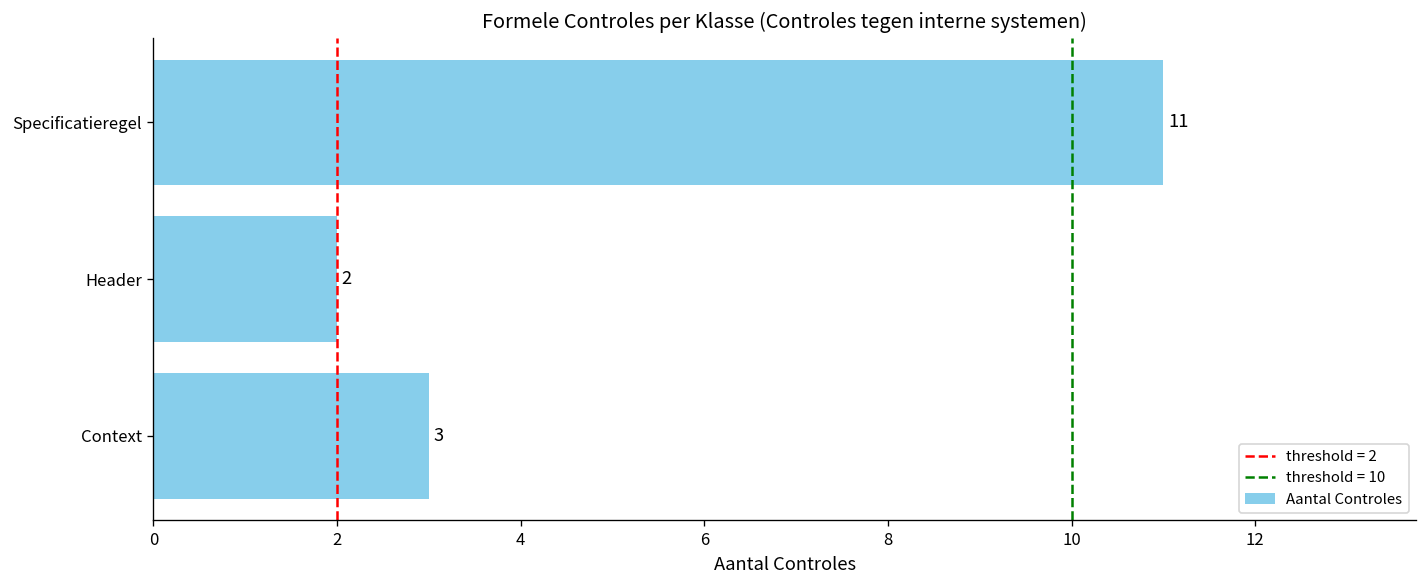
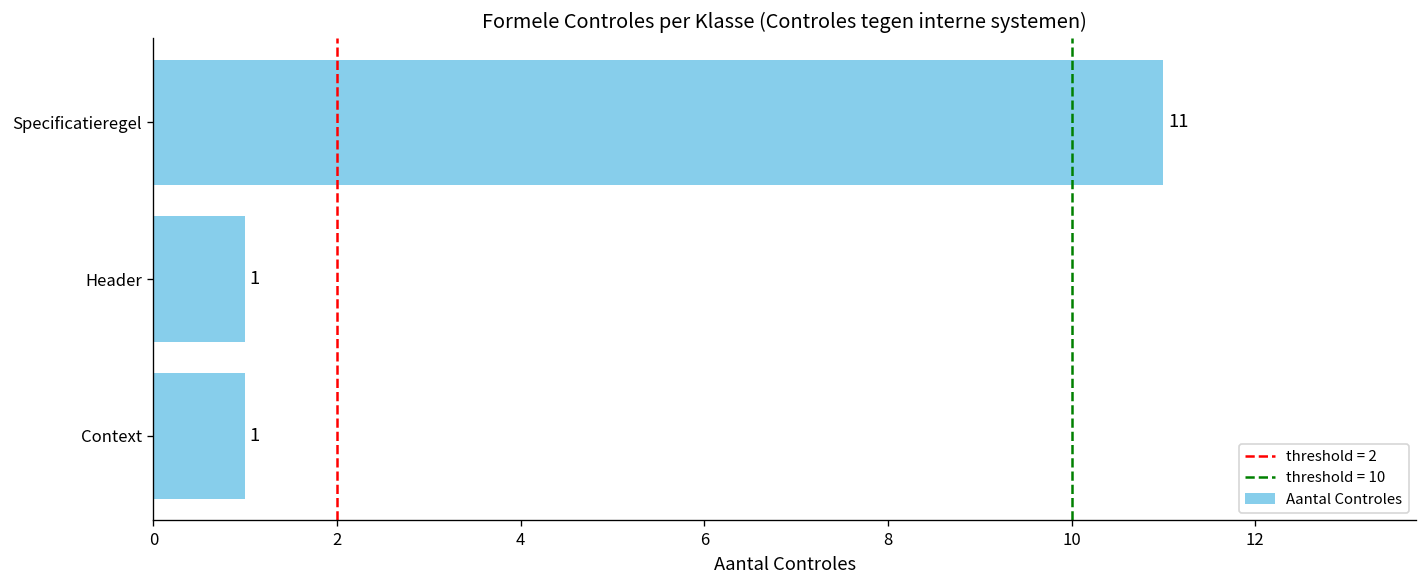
Header: 2 -> 1
Context: 3 -> 1
